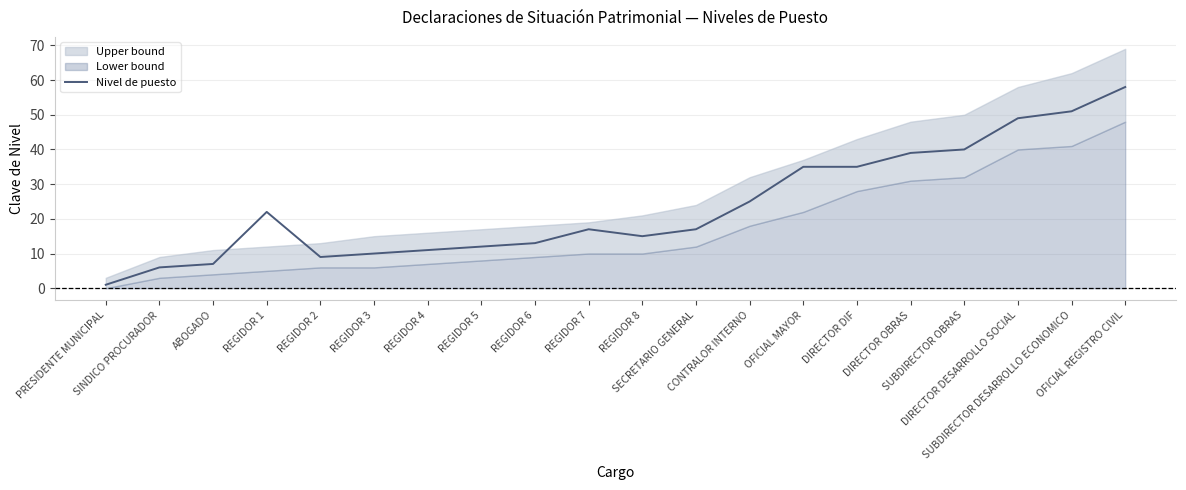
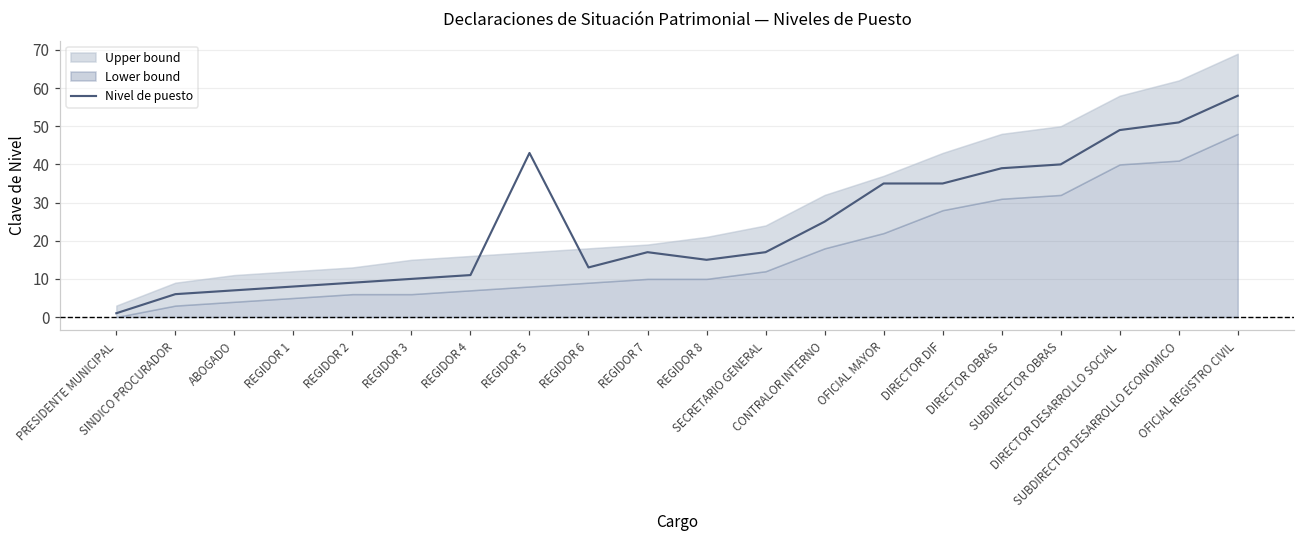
Nivel de puesto, REGIDOR 1: 22 -> 8
Nivel de puesto, REGIDOR 5: 12 -> 43
